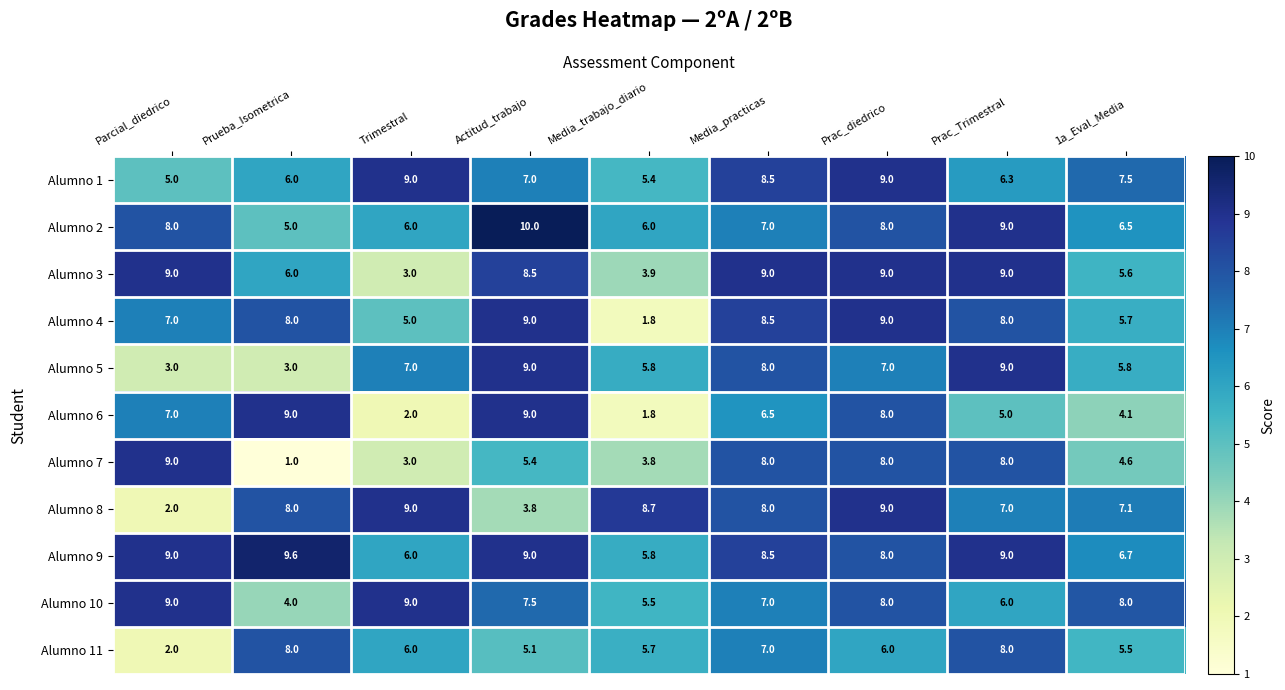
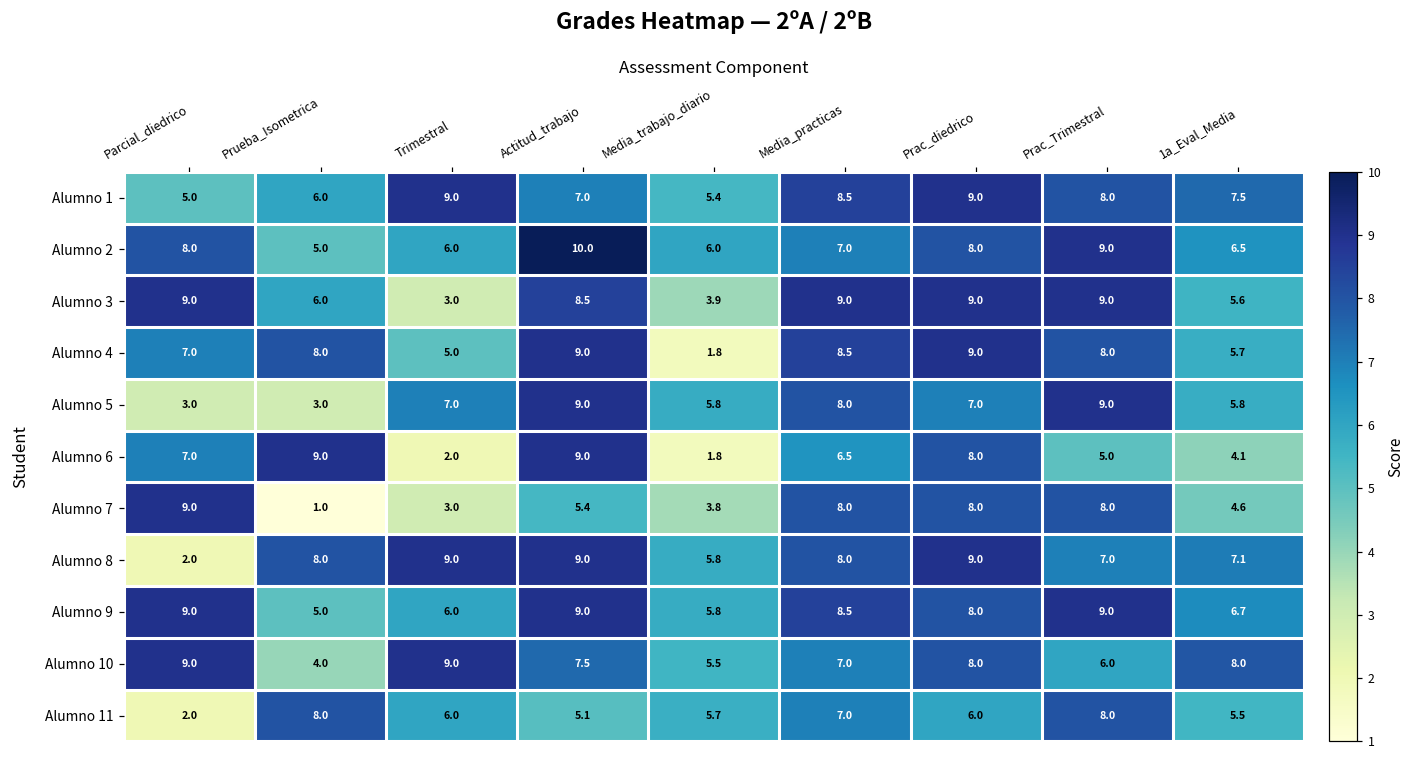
Alumno 1, Prac_Trimestral: 6.3 -> 8.0
Alumno 8, Actitud_trabajo: 3.8 -> 9.0
Alumno 8, Media_trabajo_diario: 8.7 -> 5.8
Alumno 9, Prueba_Isometrica: 9.6 -> 5.0
